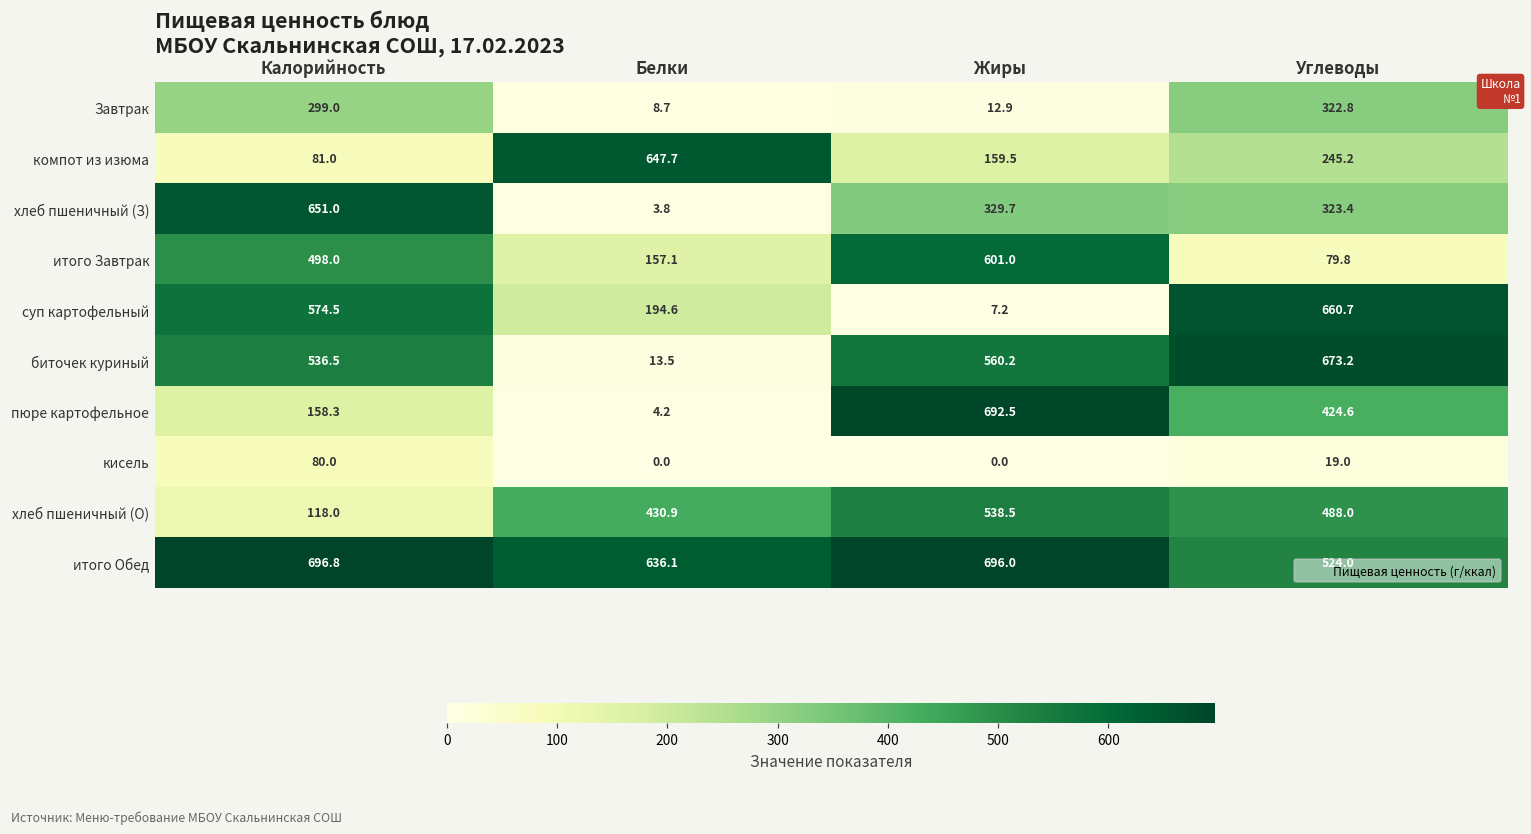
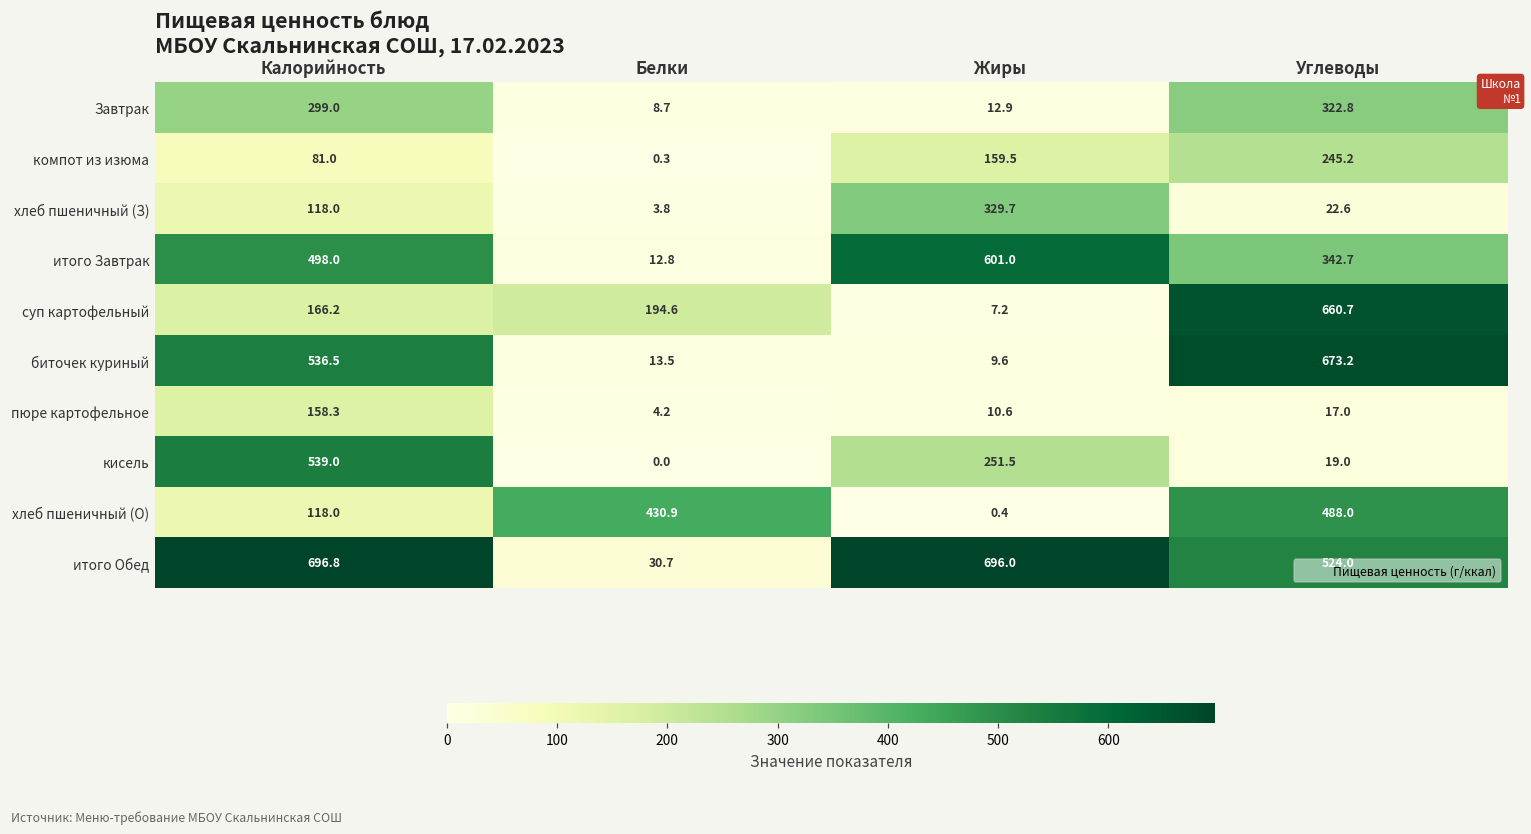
компот из изюма, Белки: 647.7 -> 0.3
хлеб пшеничный (З), Калорийность: 651.0 -> 118.0
хлеб пшеничный (З), Углеводы: 323.4 -> 22.6
итого Завтрак, Белки: 157.1 -> 12.8
итого Завтрак, Углеводы: 79.8 -> 342.7
суп картофельный, Калорийность: 574.5 -> 166.2
биточек куриный, Жиры: 560.2 -> 9.6
пюре картофельное, Жиры: 692.5 -> 10.6
пюре картофельное, Углеводы: 424.6 -> 17.0
кисель, Калорийность: 80.0 -> 539.0
кисель, Жиры: 0.0 -> 251.5
хлеб пшеничный (О), Жиры: 538.5 -> 0.4
итого Обед, Белки: 636.1 -> 30.7
